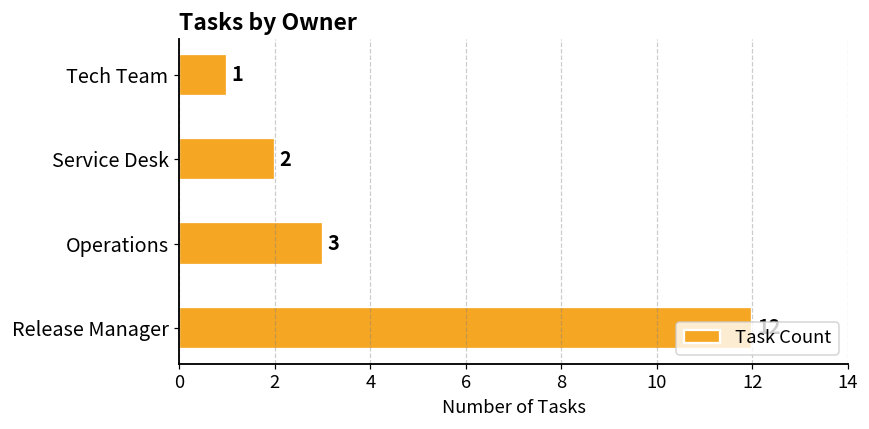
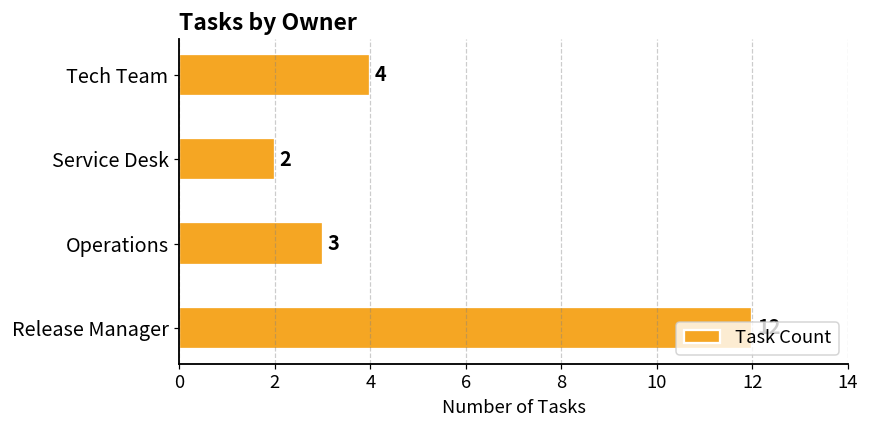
Tech Team: 1 -> 4
